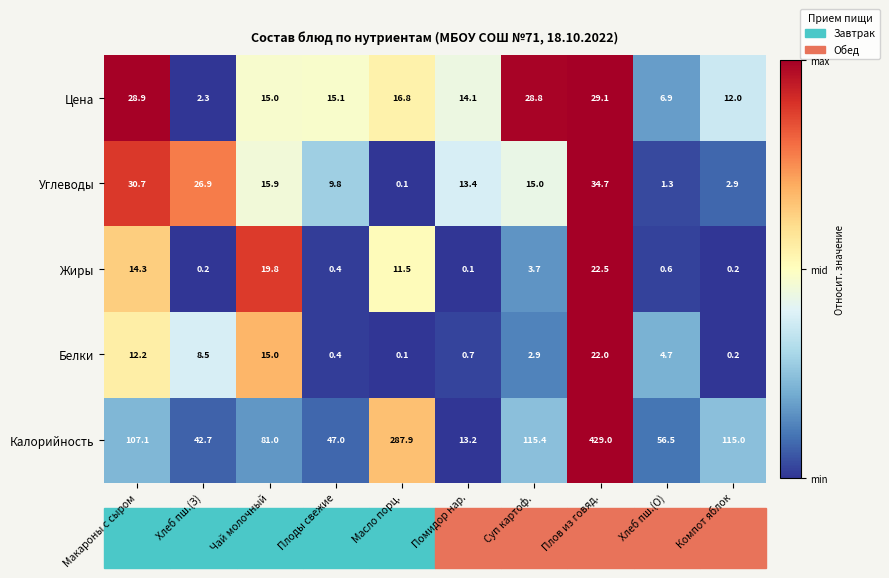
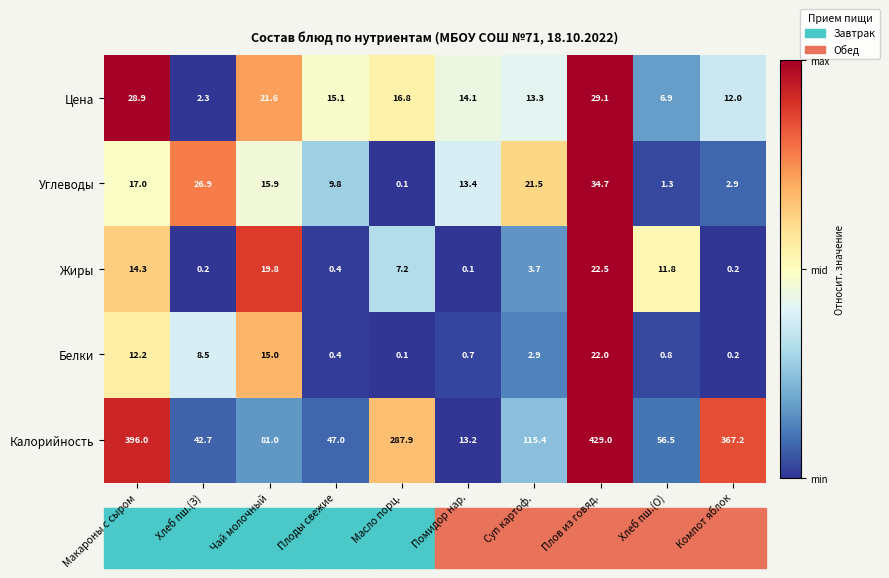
Цена, Чай молочный: 15.0 -> 21.6
Цена, Суп картоф.: 28.8 -> 13.3
Углеводы, Макароны с сыром: 30.7 -> 17.0
Углеводы, Суп картоф.: 15.0 -> 21.5
Жиры, Масло порц.: 11.5 -> 7.2
Жиры, Хлеб пш.(О): 0.6 -> 11.8
Белки, Хлеб пш.(О): 4.7 -> 0.8
Калорийность, Макароны с сыром: 107.1 -> 396.0
Калорийность, Компот яблок: 115.0 -> 367.2
